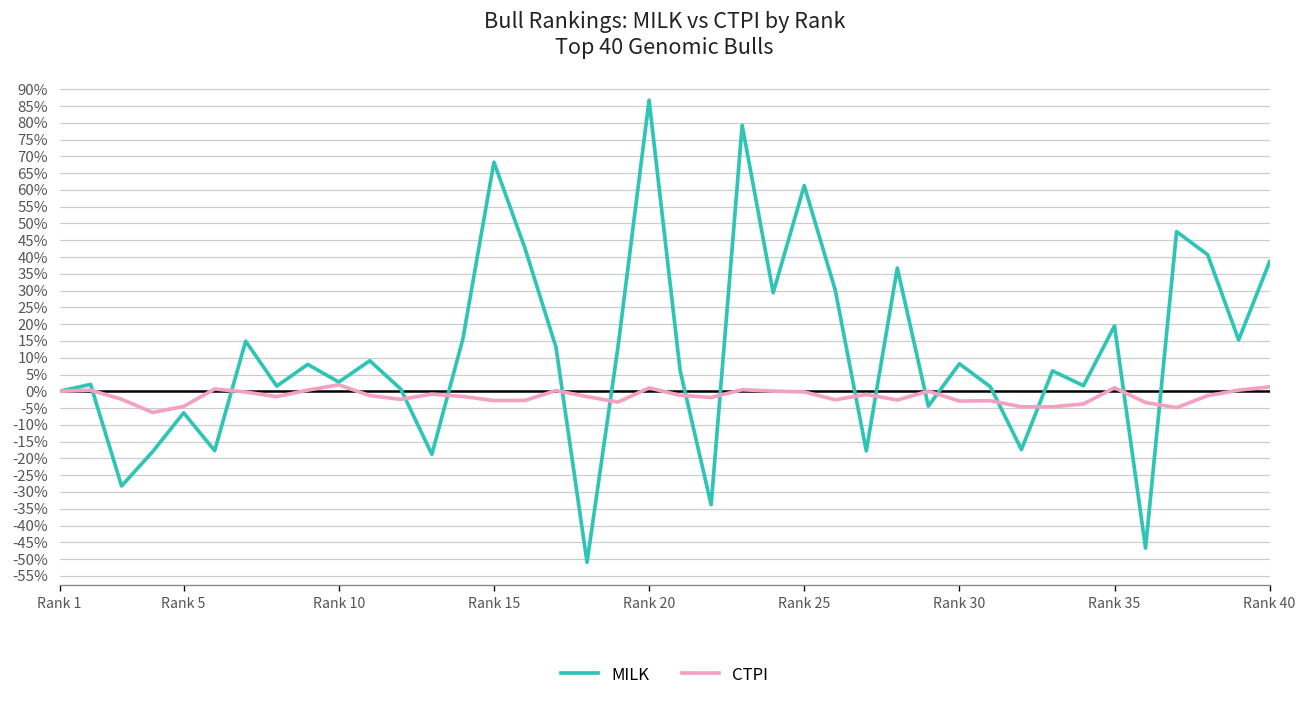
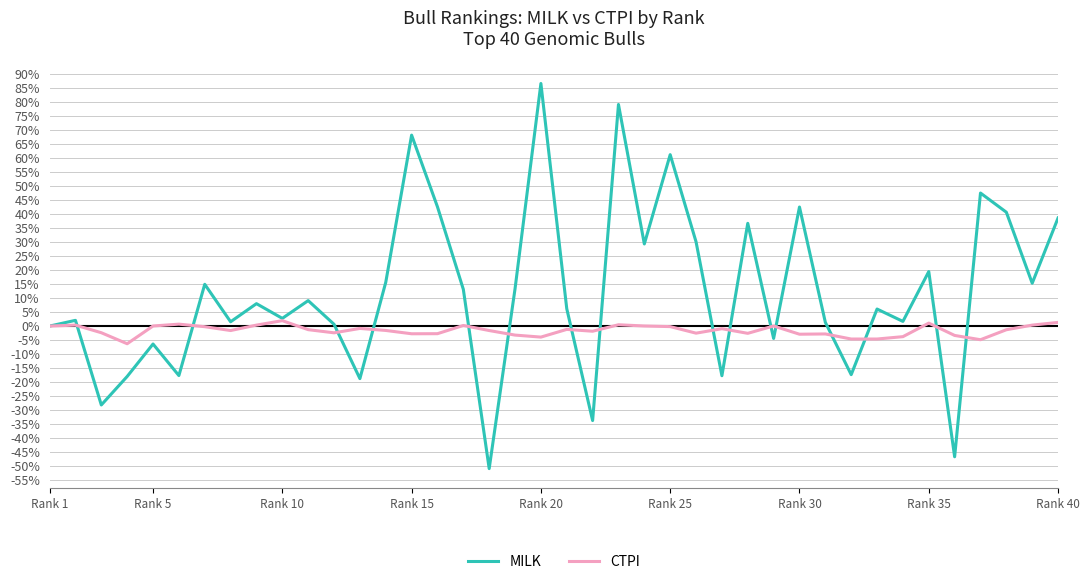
CTPI, Rank 5: -5% -> 0%
CTPI, Rank 20: 1% -> -4%
MILK, Rank 30: 8% -> 43%
